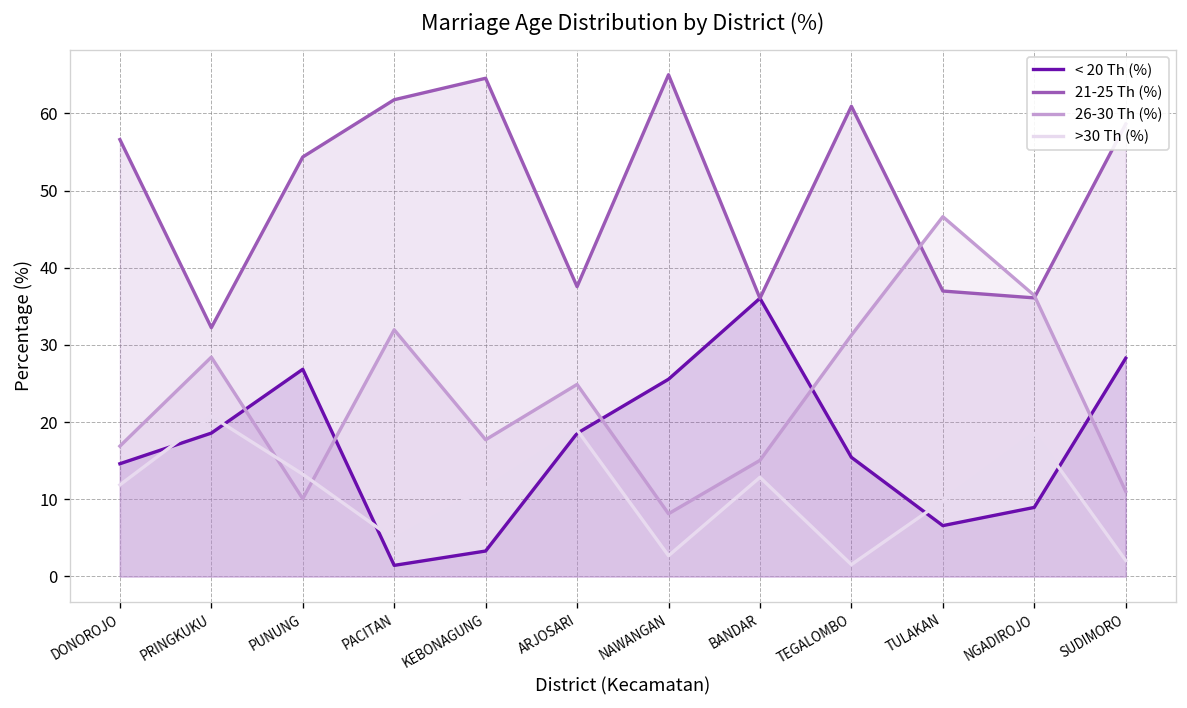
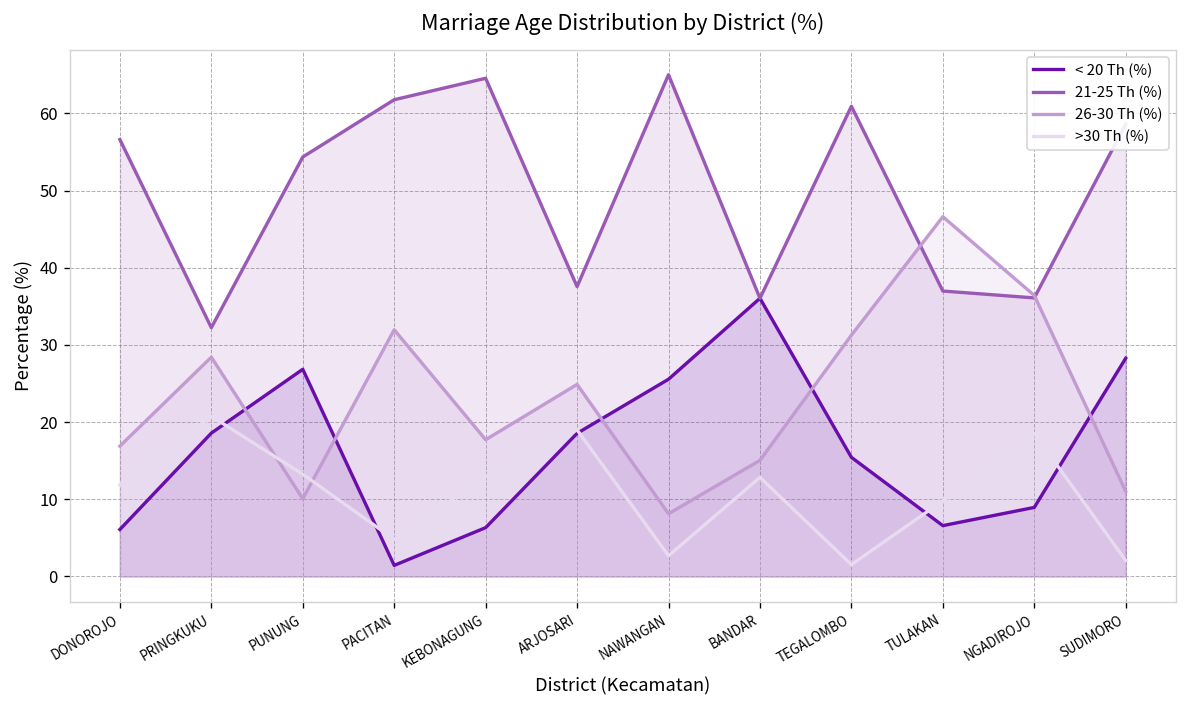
< 20 Th (%), DONOROJO: 15 -> 6
< 20 Th (%), KEBONAGUNG: 3 -> 6
>30 Th (%), KEBONAGUNG: 11 -> 13
